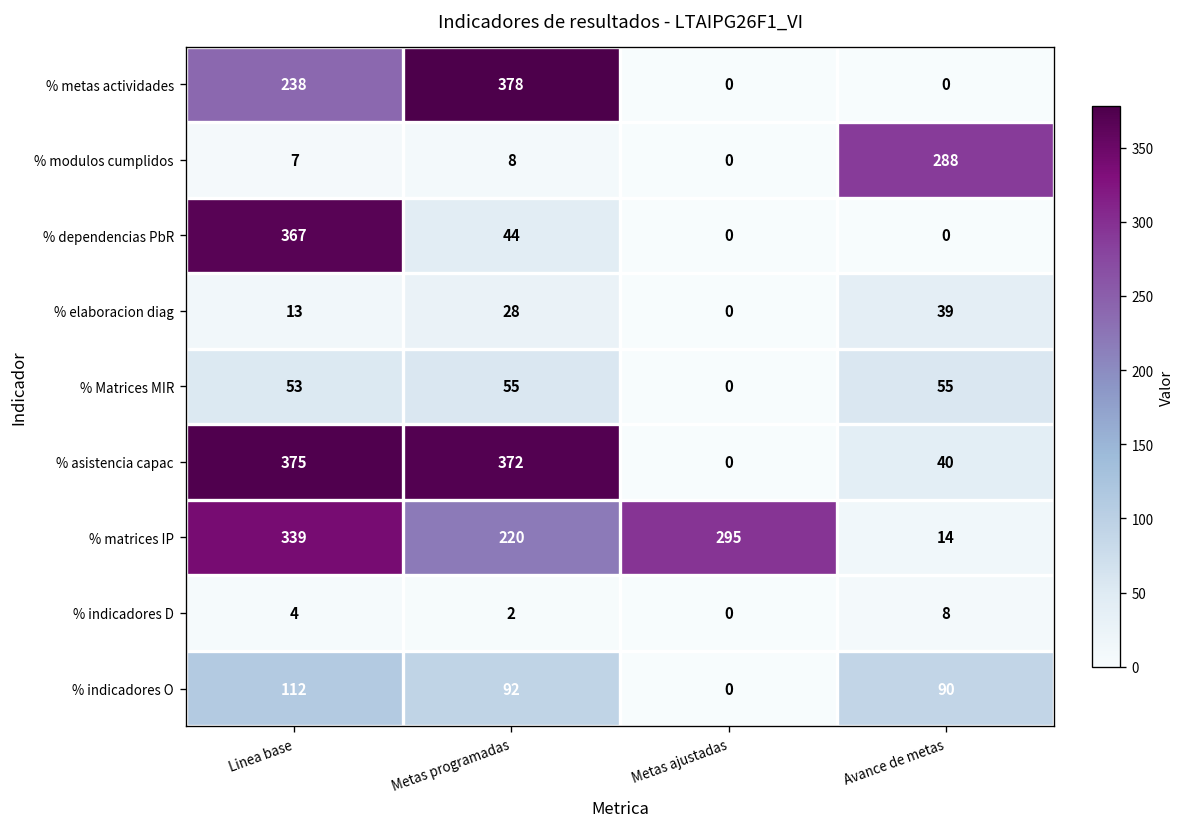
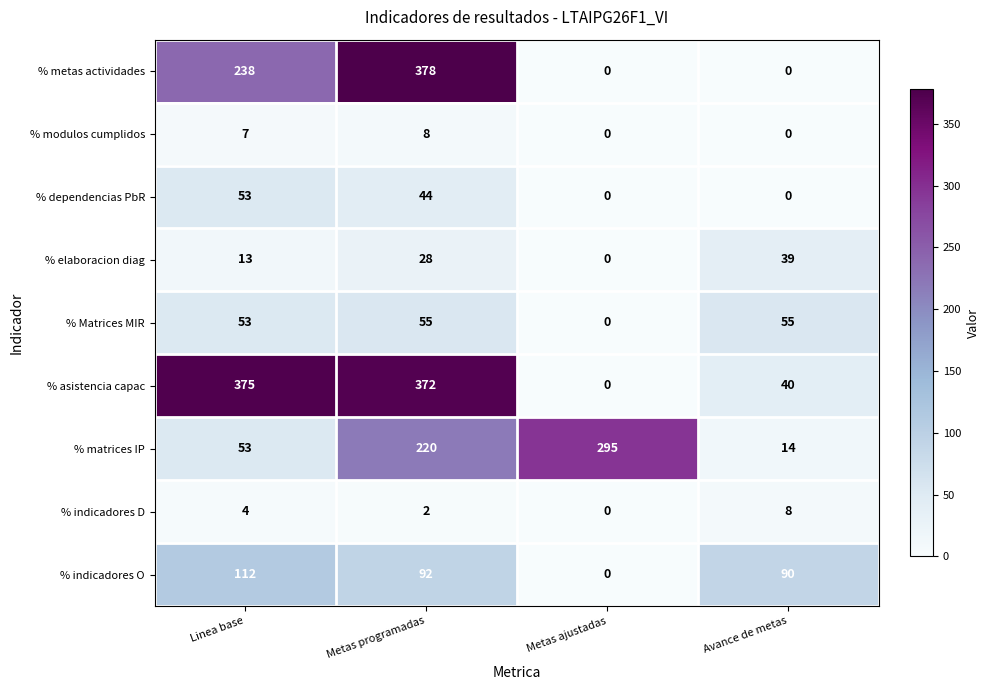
% modulos cumplidos, Avance de metas: 288 -> 0
% dependencias PbR, Linea base: 367 -> 53
% matrices IP, Linea base: 339 -> 53
